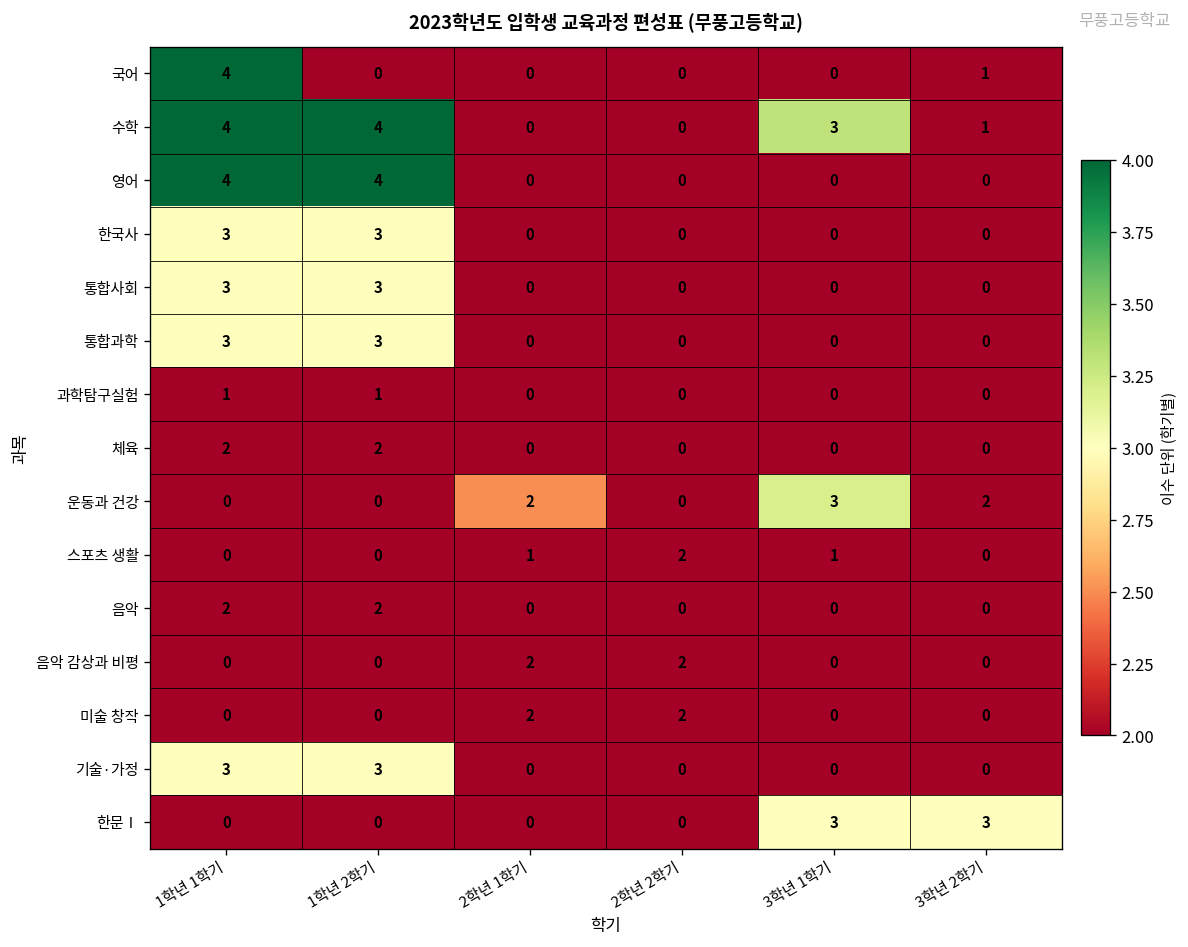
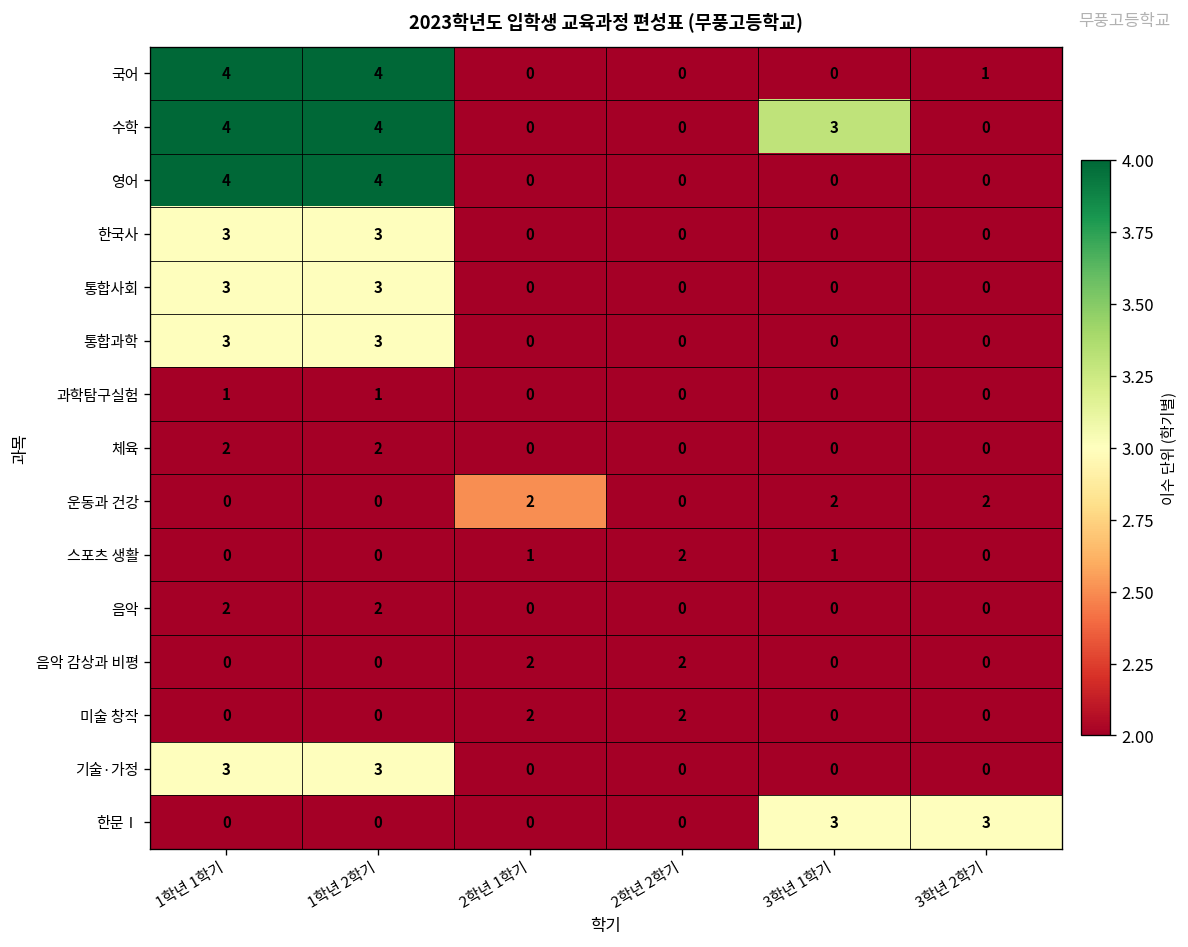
국어, 1학년 2학기: 0 -> 4
수학, 3학년 2학기: 1 -> 0
운동과 건강, 3학년 1학기: 3 -> 2
